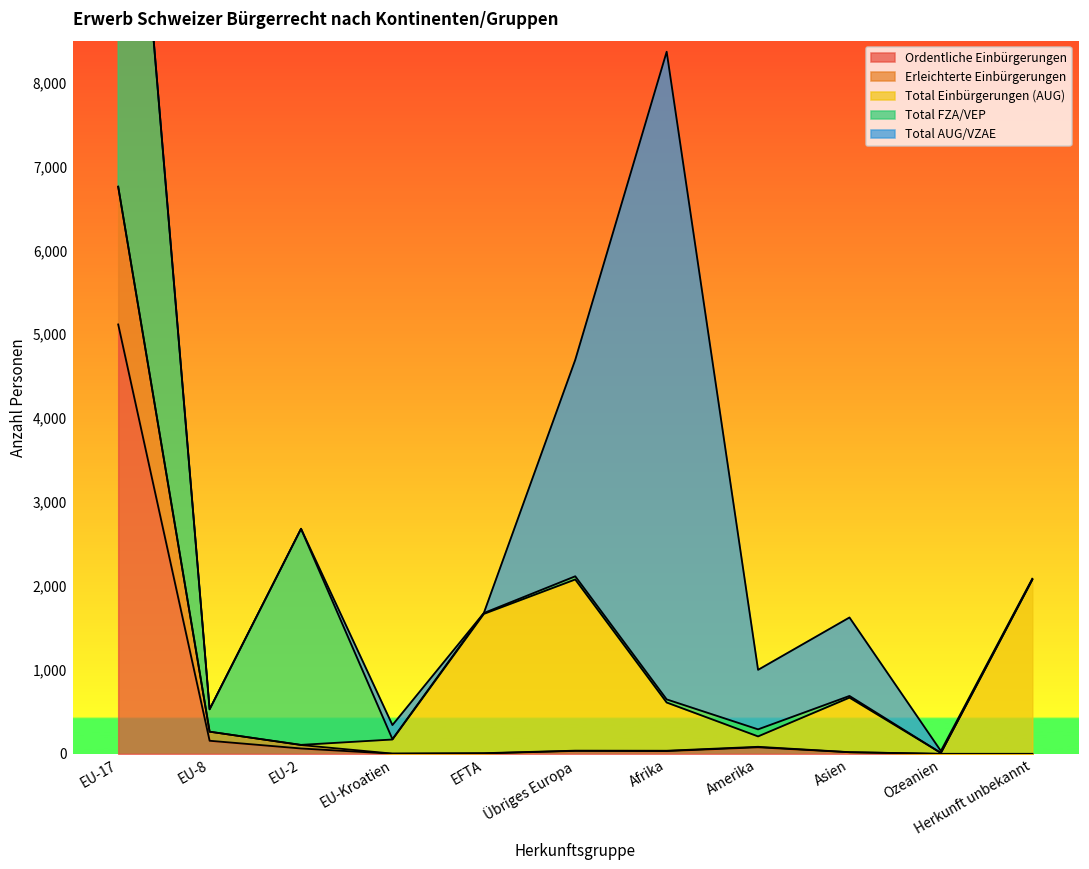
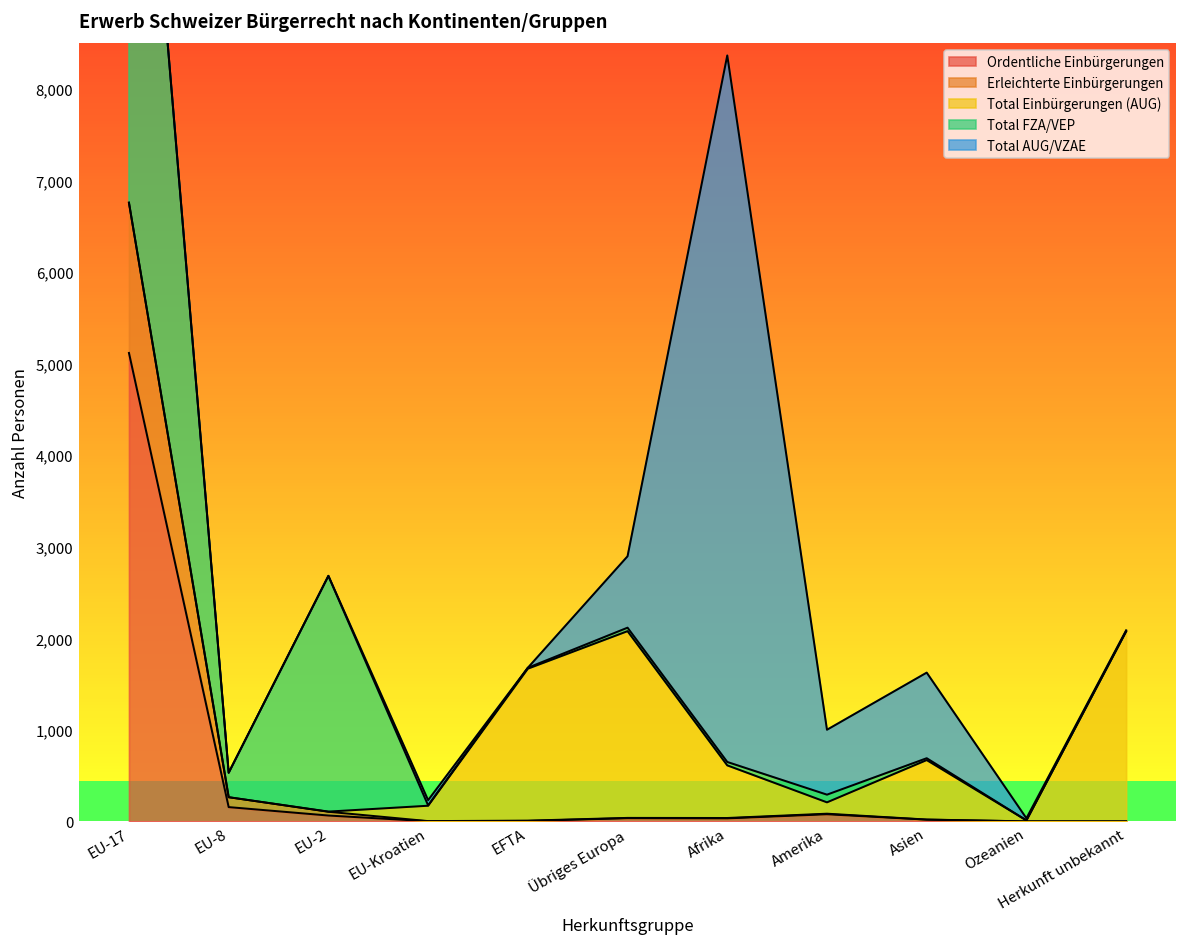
Total AUG/VZAE, EU-Kroatien: 200 -> 100
Total AUG/VZAE, Übriges Europa: 2,600 -> 800
